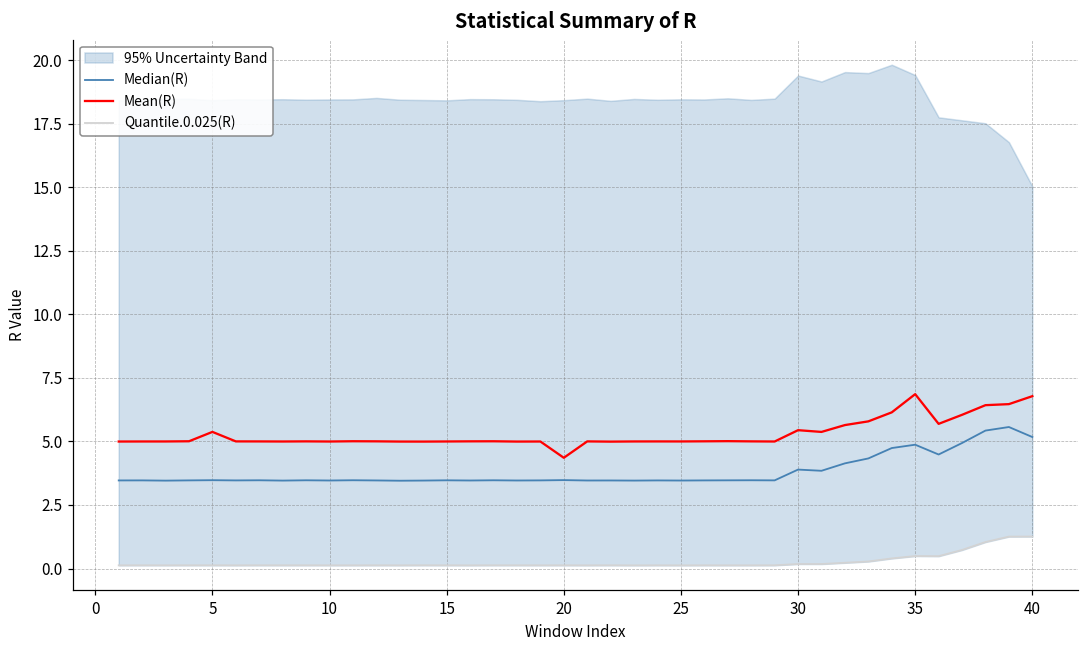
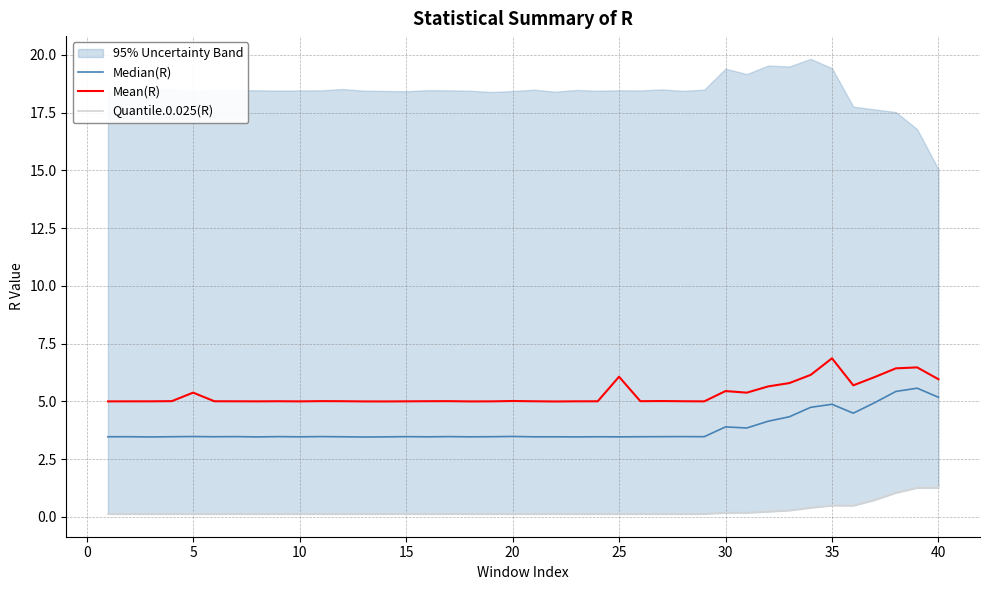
Mean(R), 20: 4.4 -> 5.0
Mean(R), 25: 5.0 -> 6.1
Mean(R), 40: 6.8 -> 6.0
